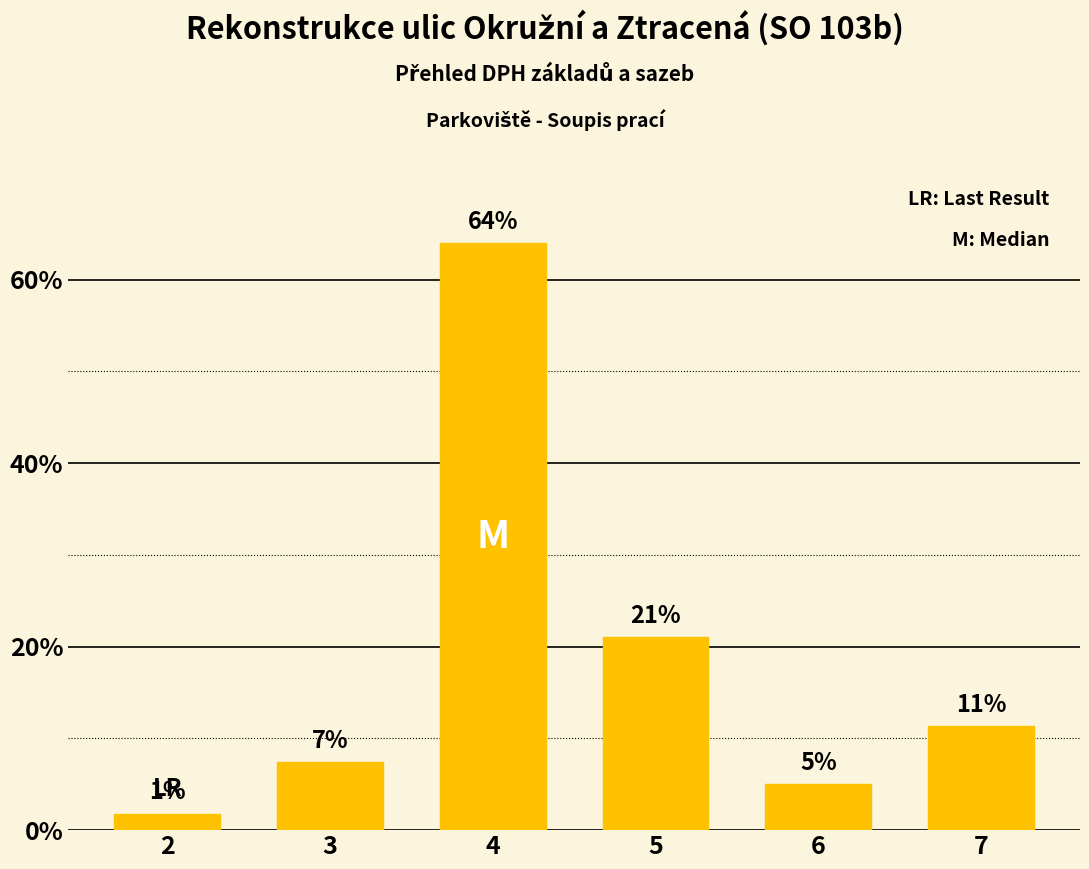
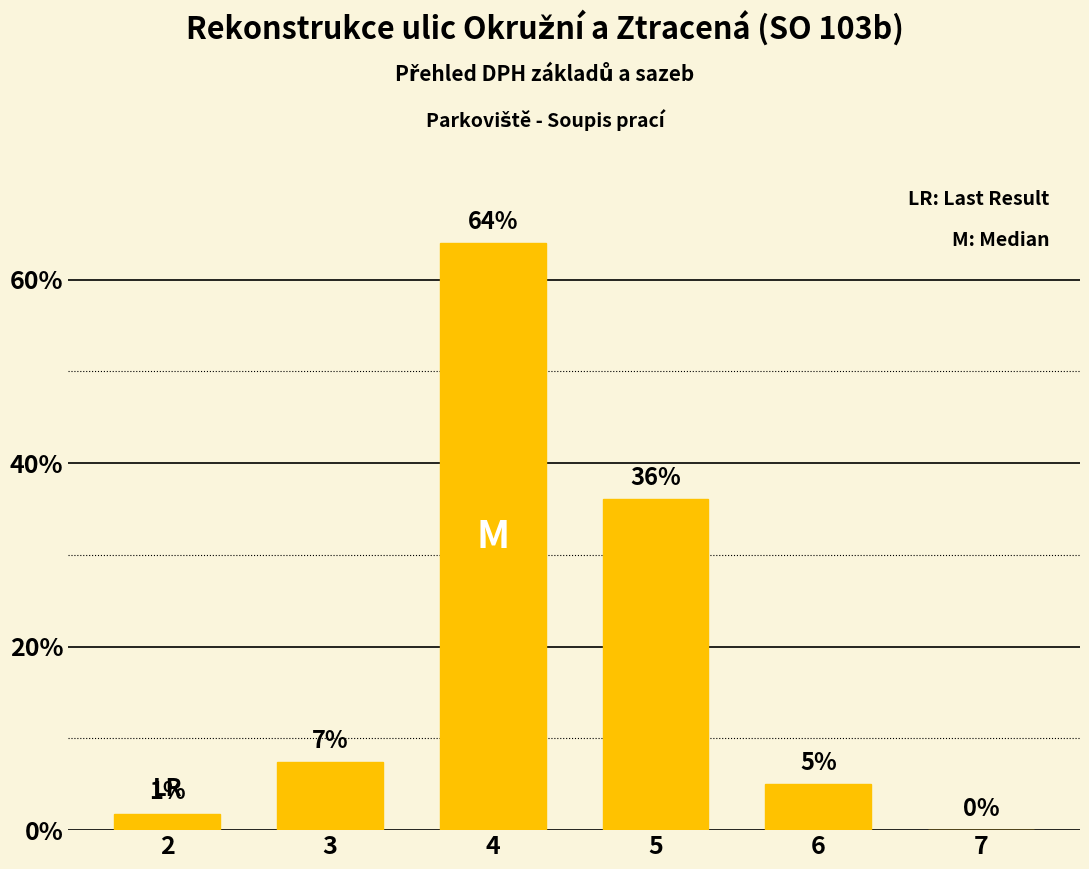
5: 21% -> 36%
7: 11% -> 0%
